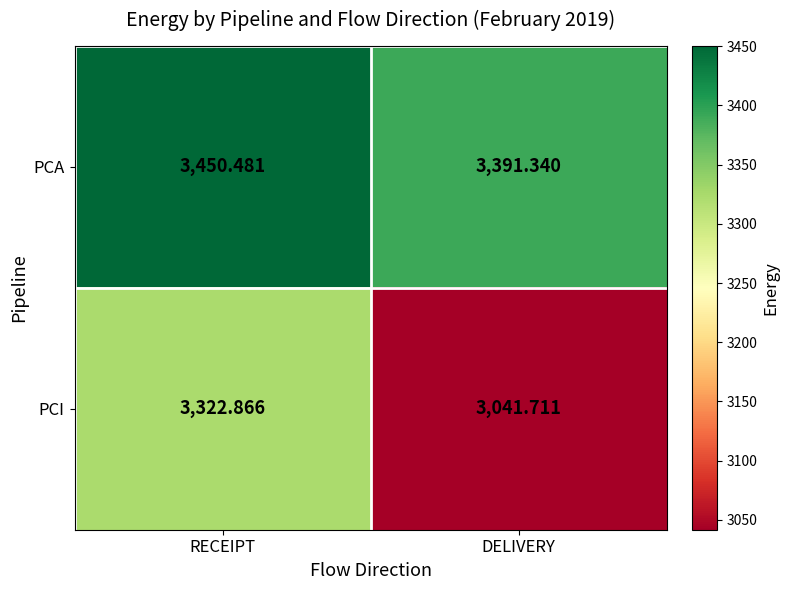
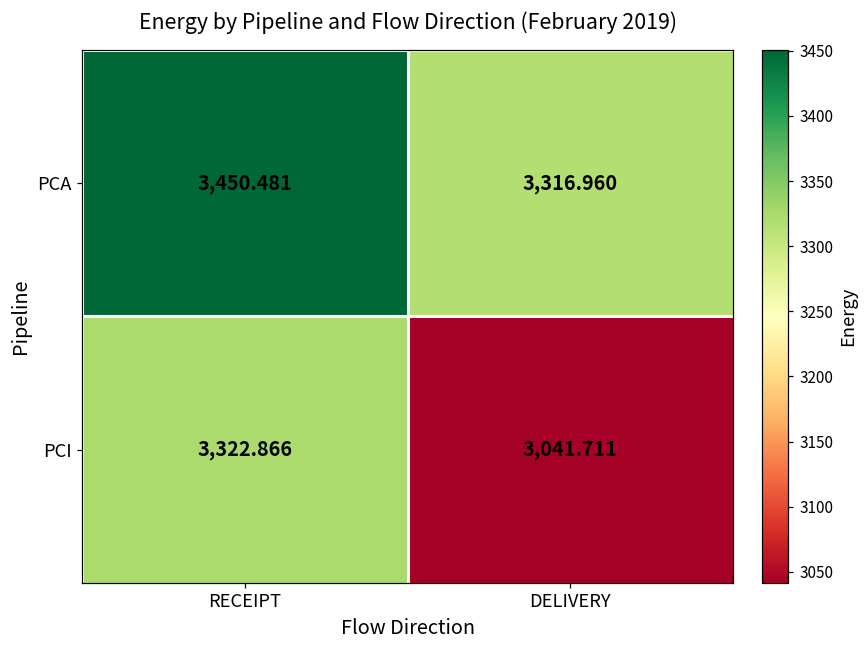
PCA, DELIVERY: 3,391.340 -> 3,316.960
